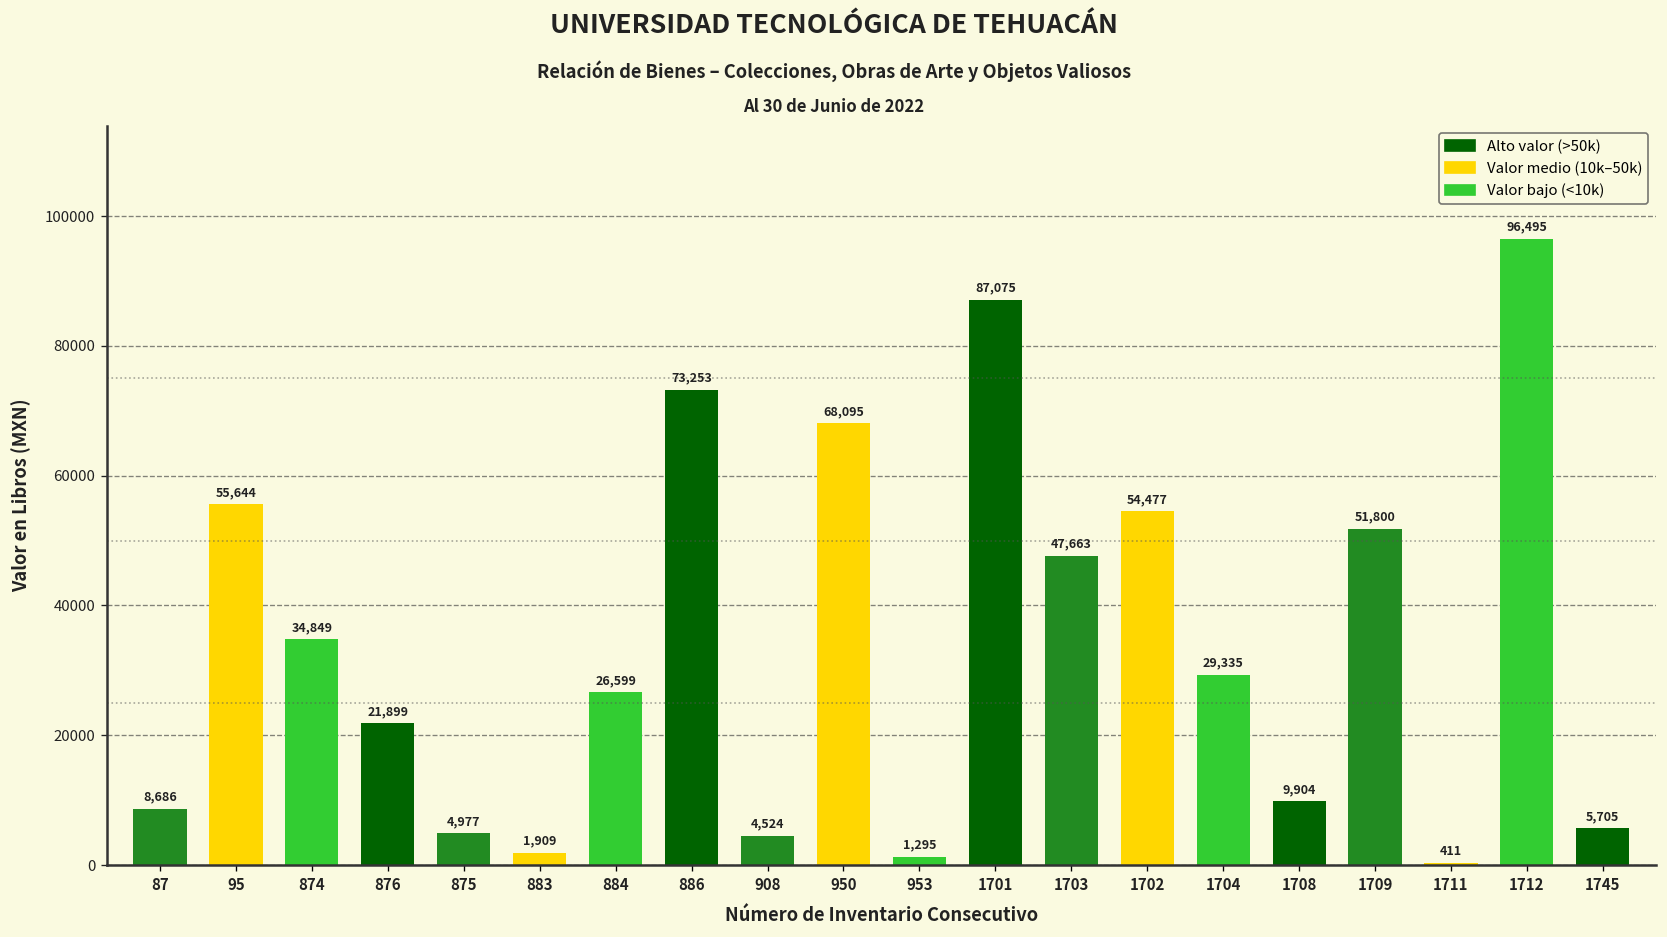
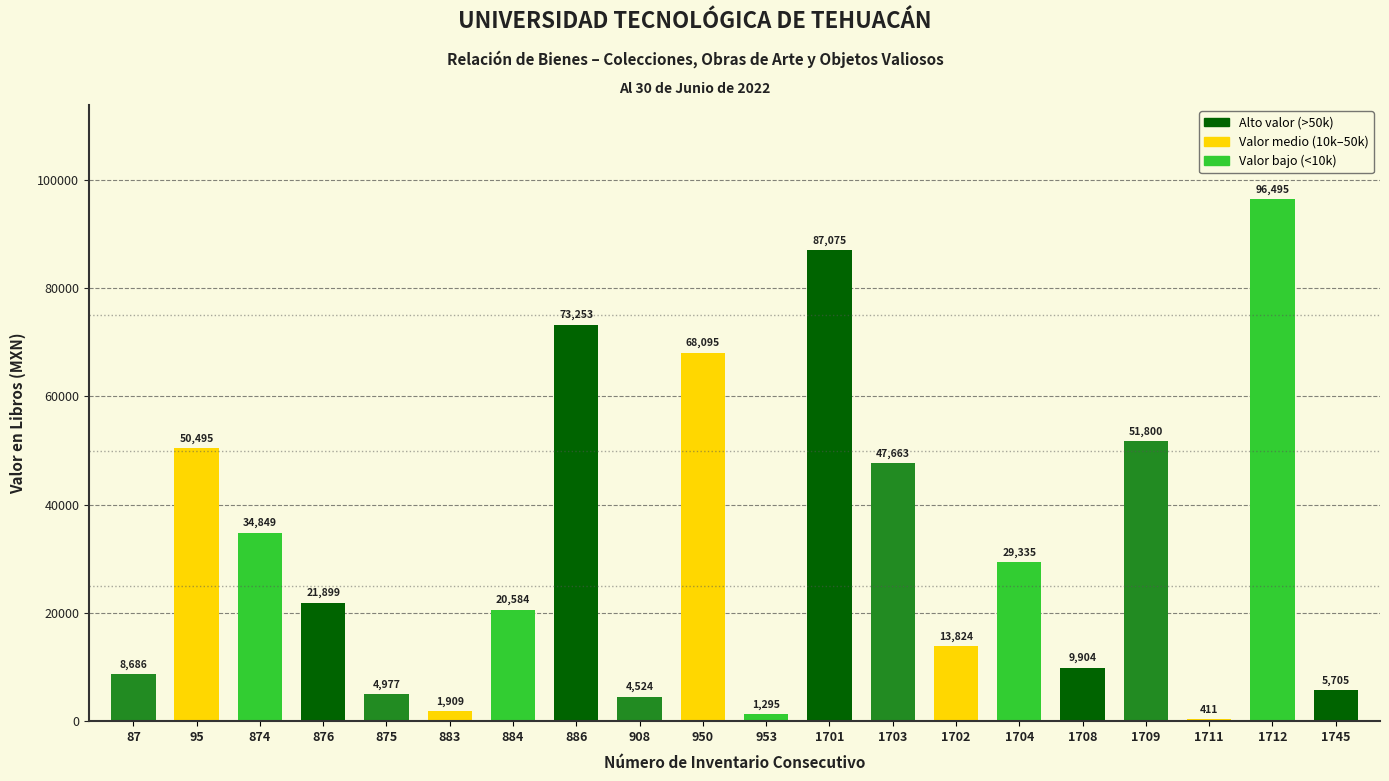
95: 55,644 -> 50,495
884: 26,599 -> 20,584
1702: 54,477 -> 13,824
